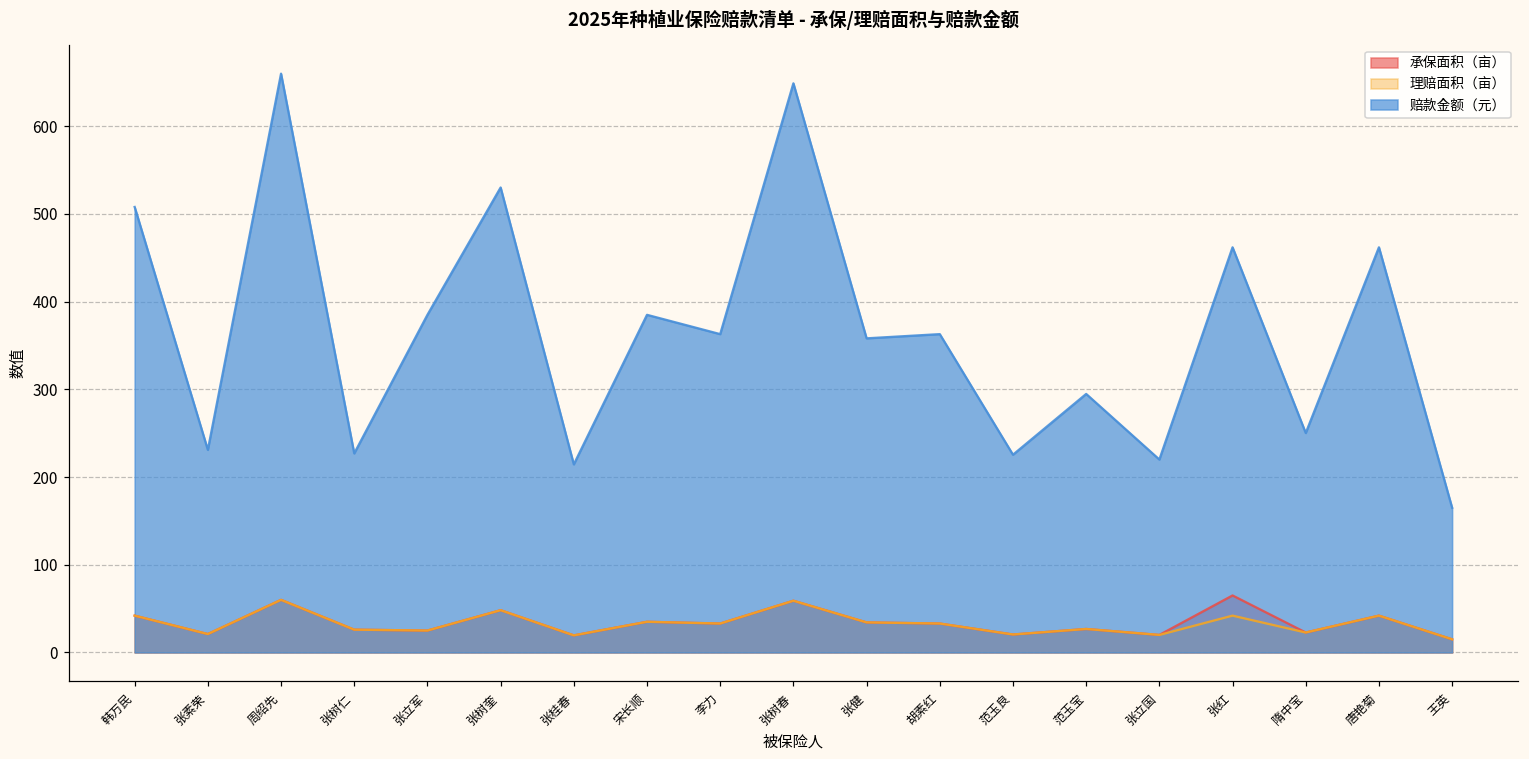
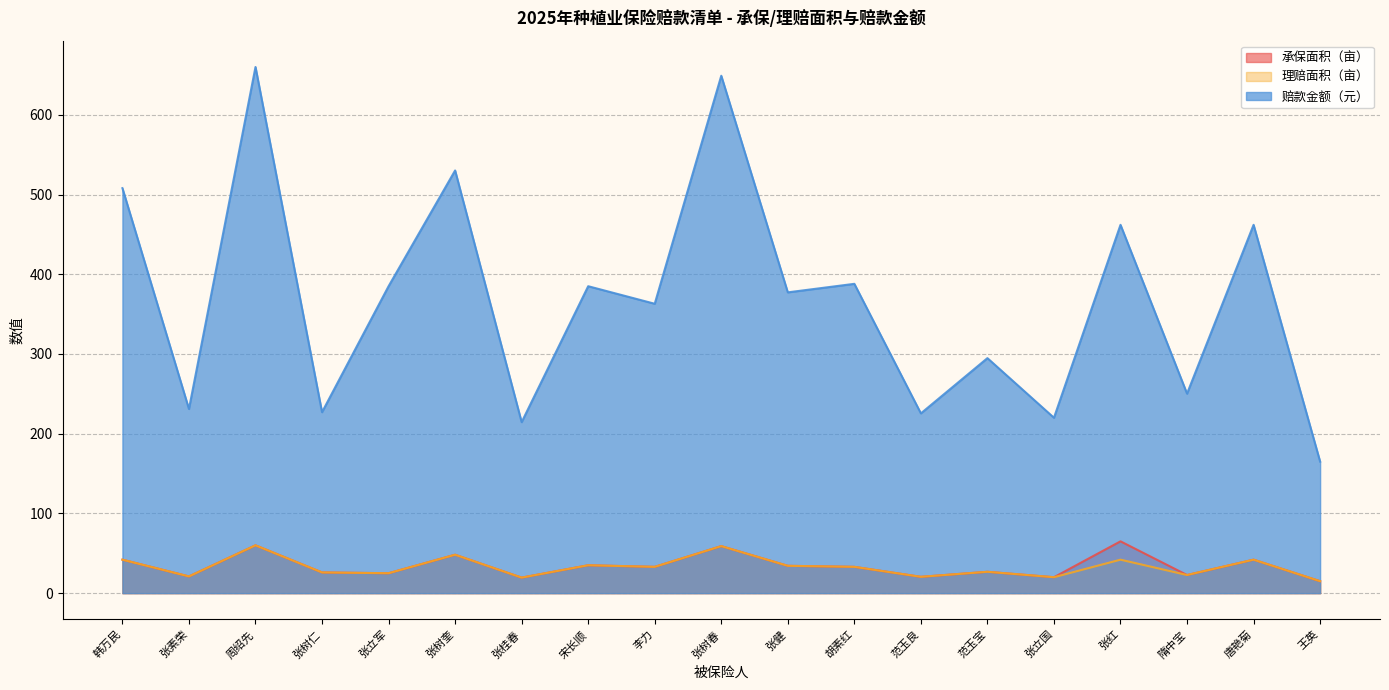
赔款金额（元）, 张健: 360 -> 380
赔款金额（元）, 胡素红: 360 -> 390
